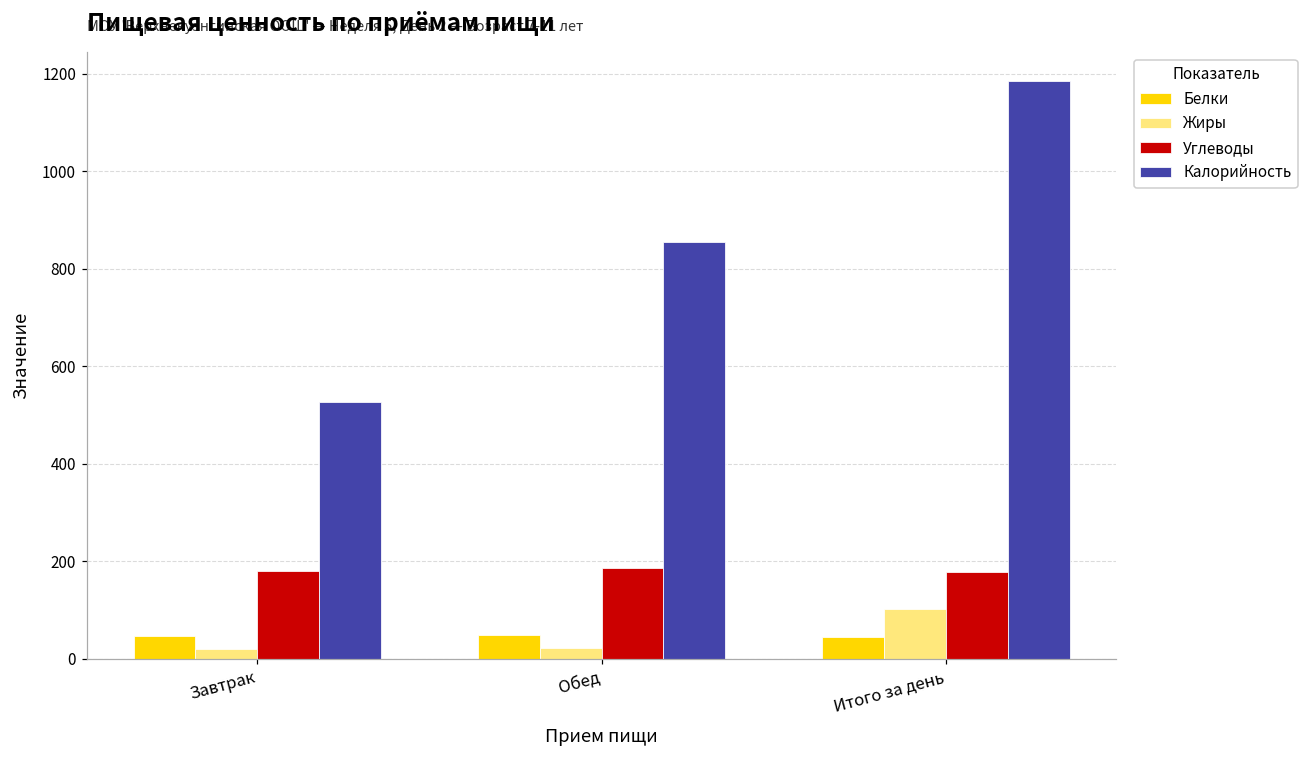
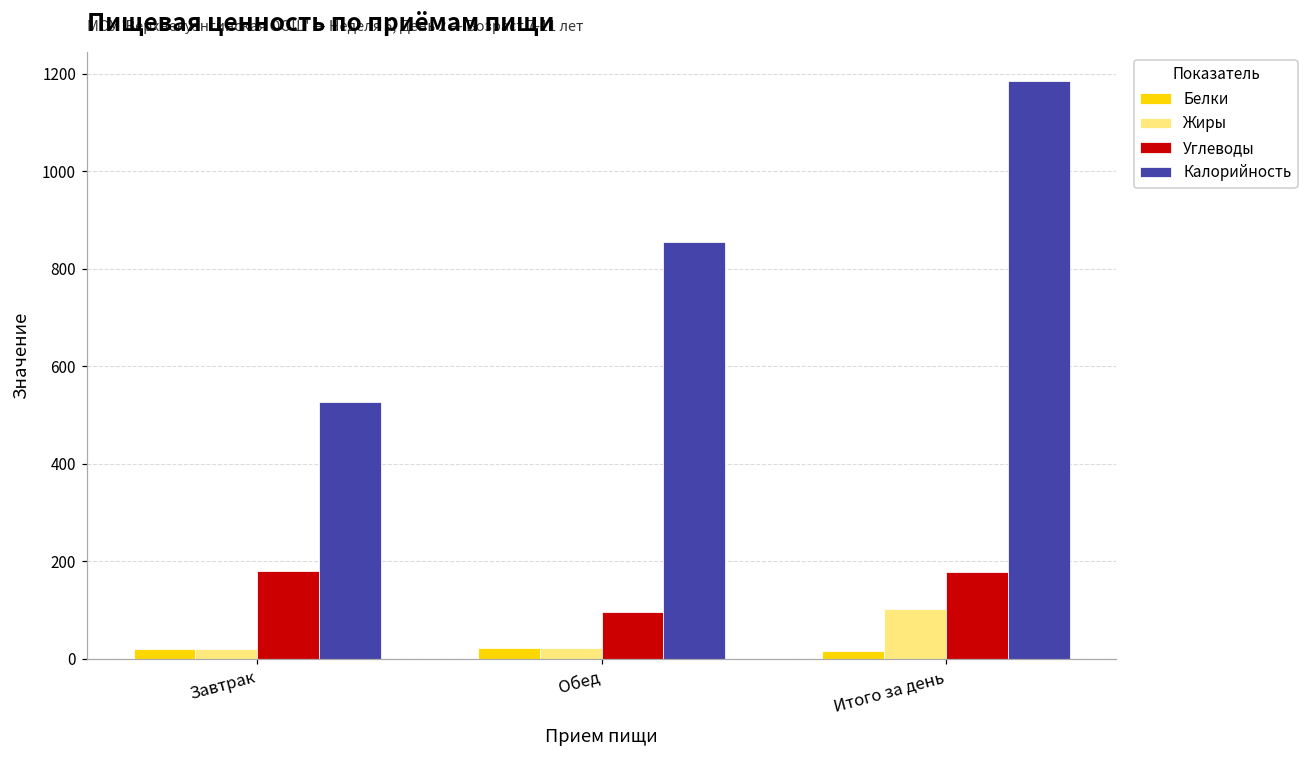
Белки, Завтрак: 50 -> 20
Белки, Обед: 50 -> 20
Углеводы, Обед: 190 -> 100
Белки, Итого за день: 40 -> 20
